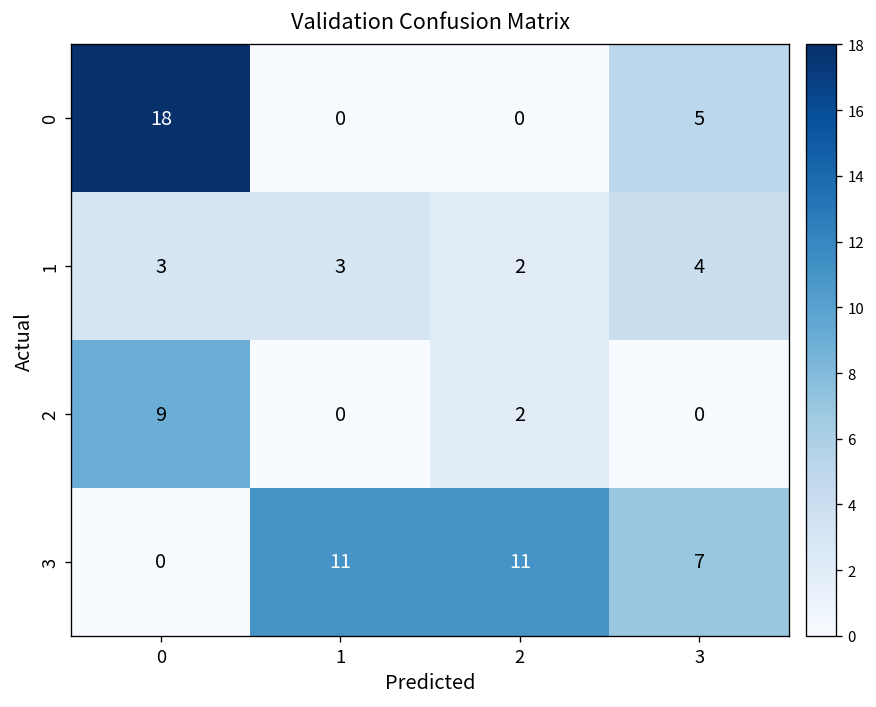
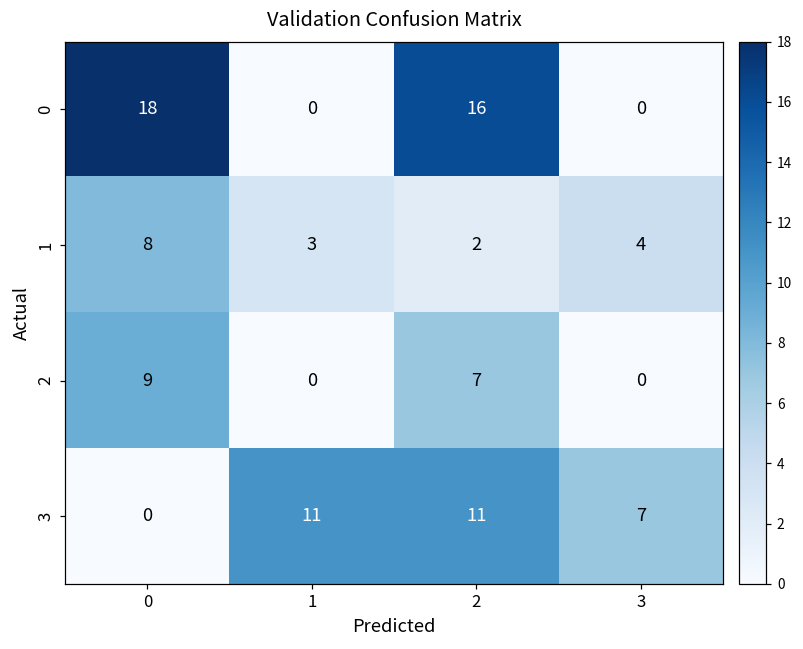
0, 2: 0 -> 16
0, 3: 5 -> 0
1, 0: 3 -> 8
2, 2: 2 -> 7
